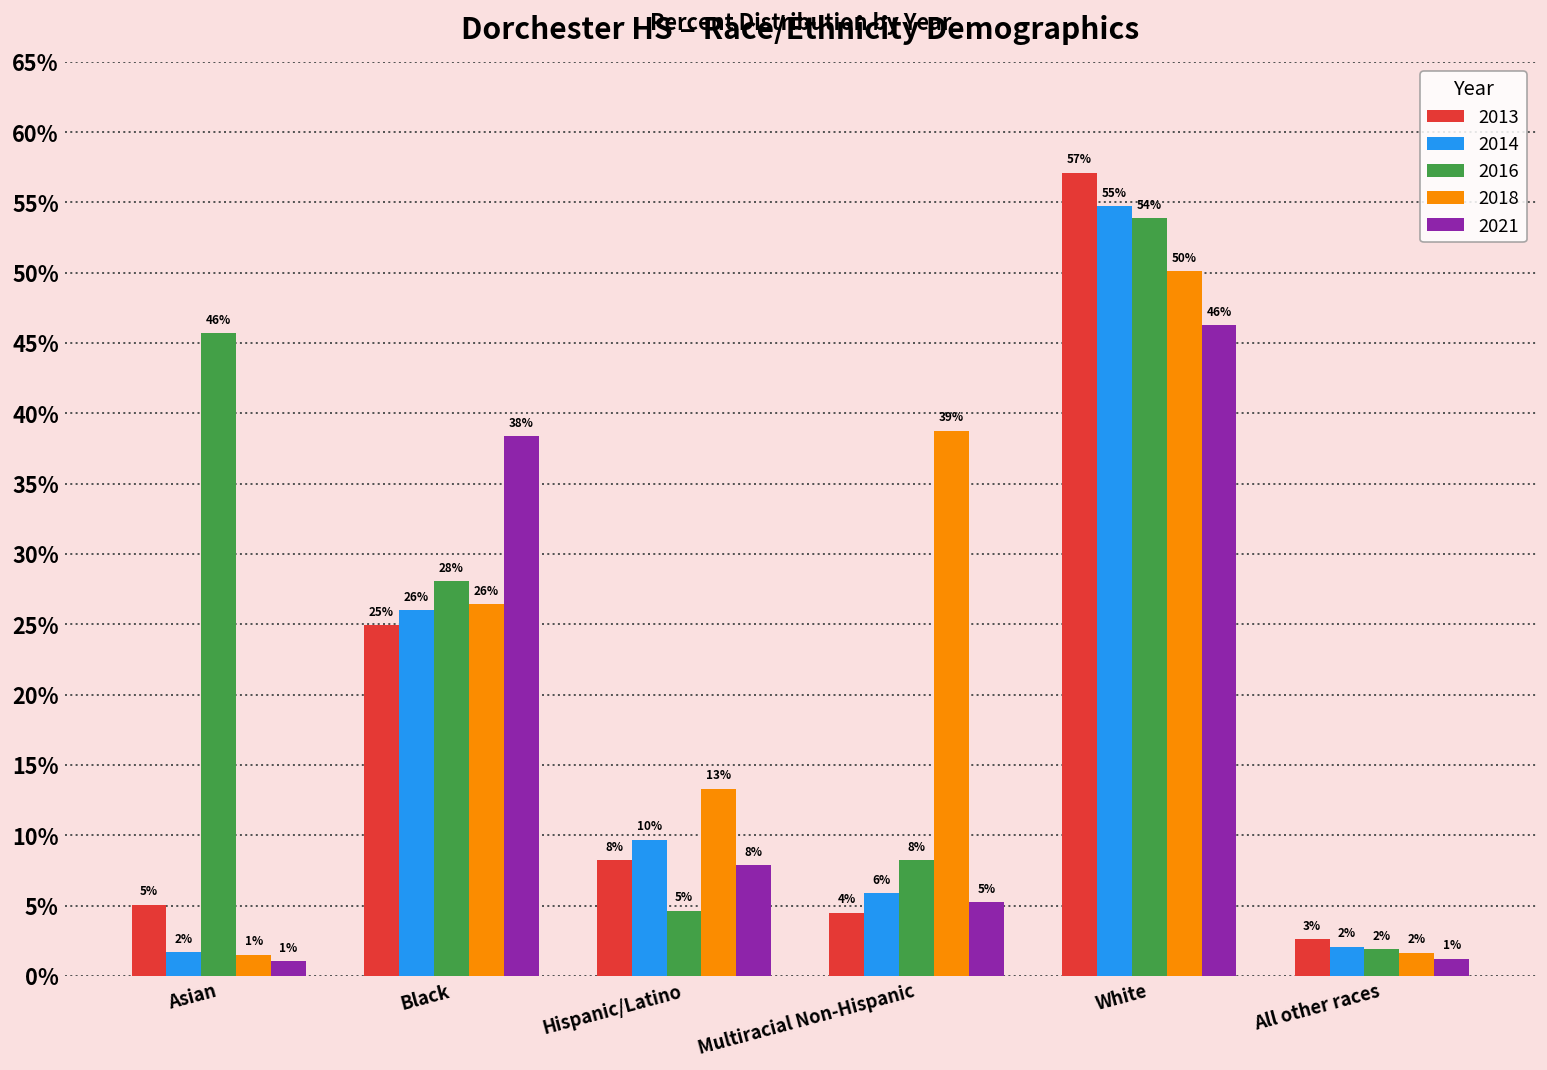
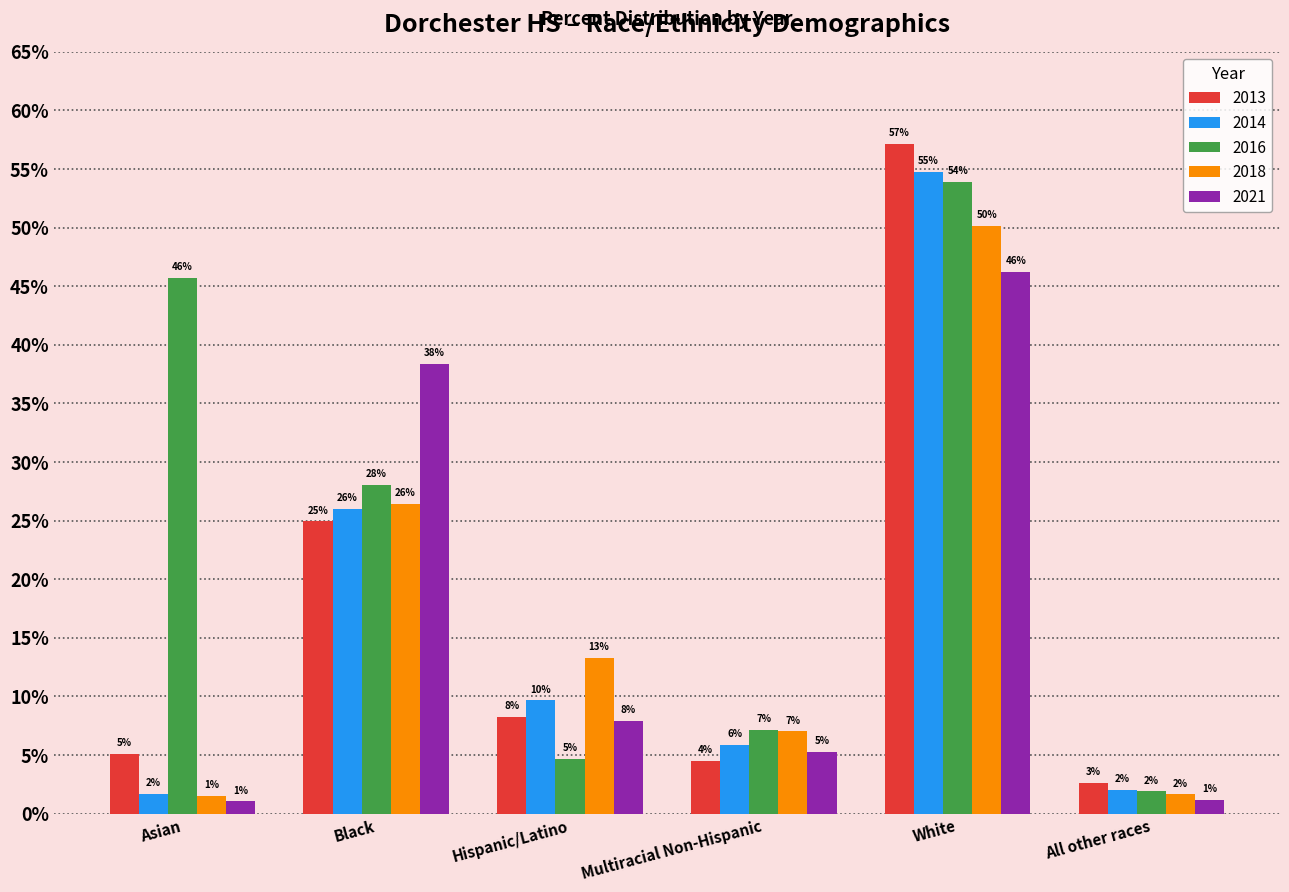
2016, Multiracial Non-Hispanic: 8% -> 7%
2018, Multiracial Non-Hispanic: 39% -> 7%
